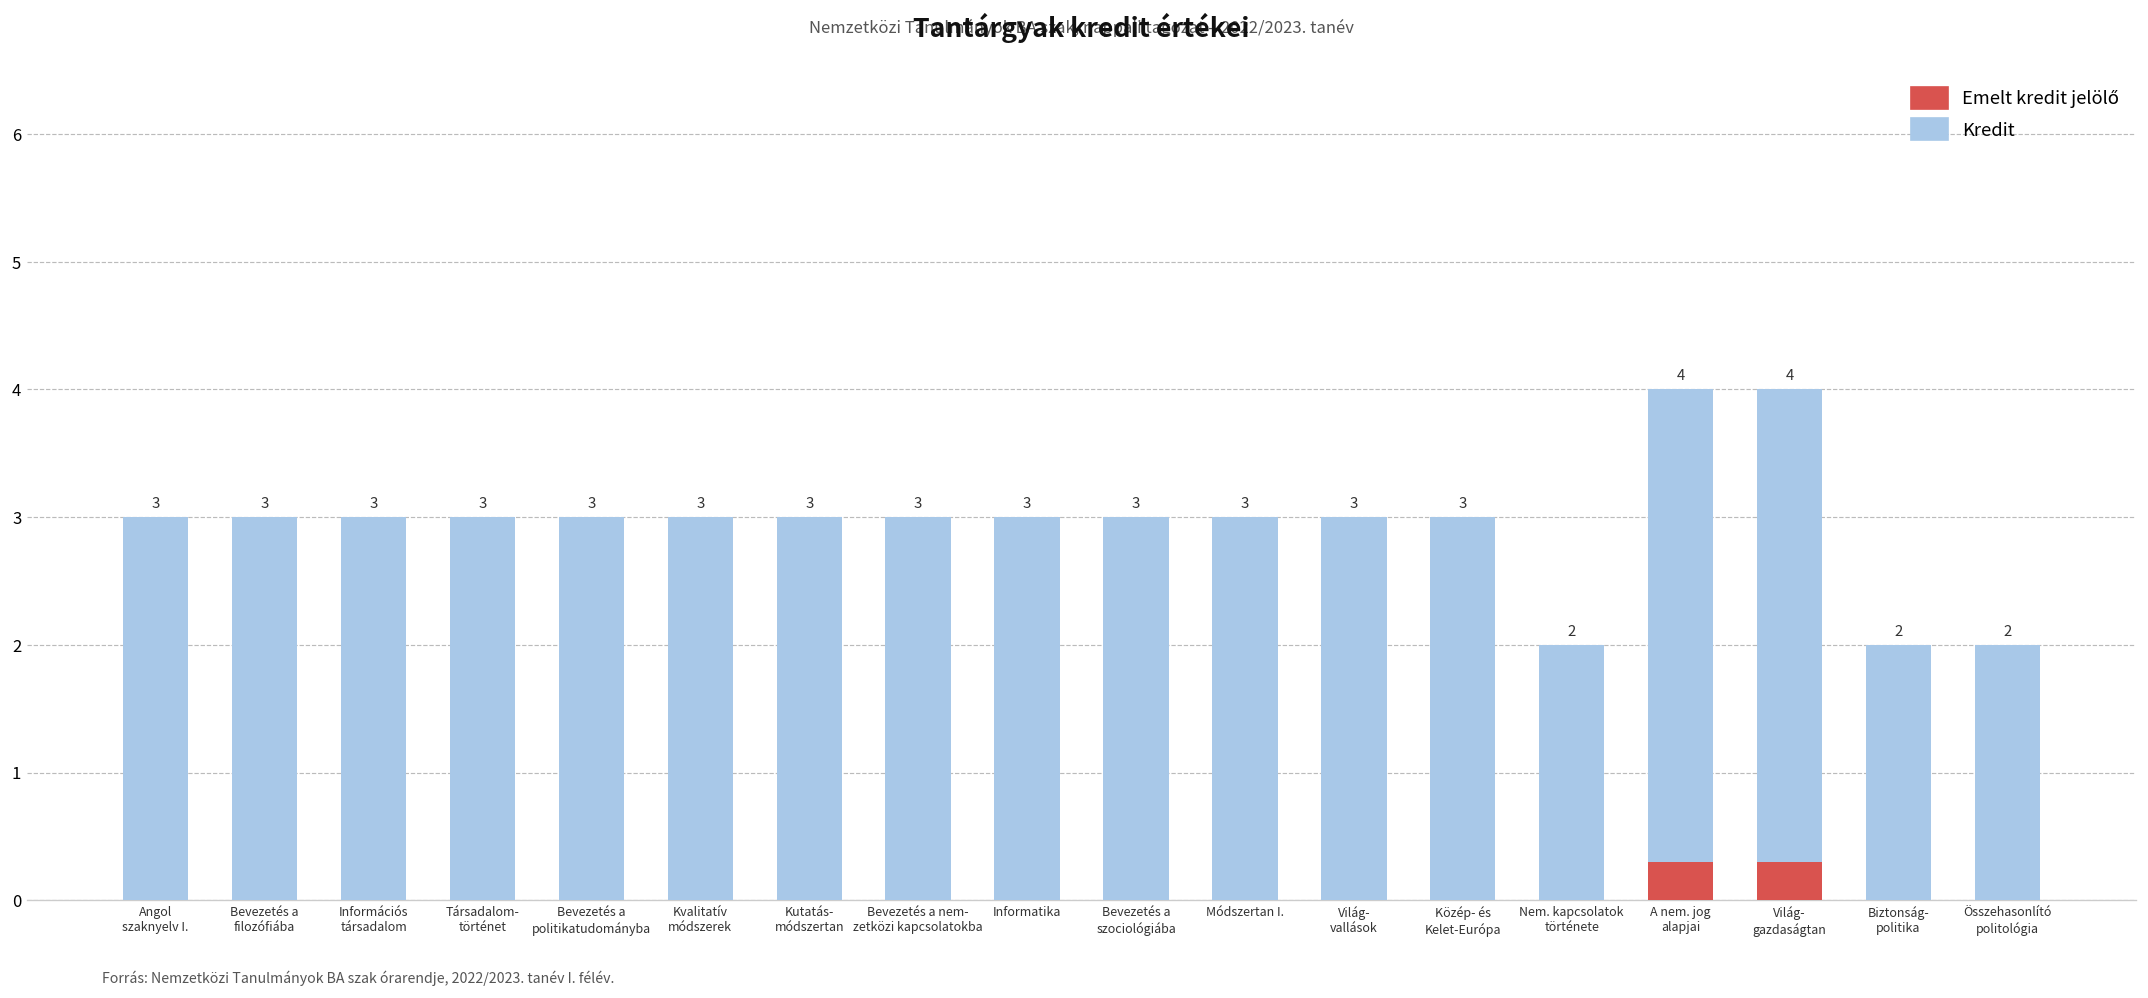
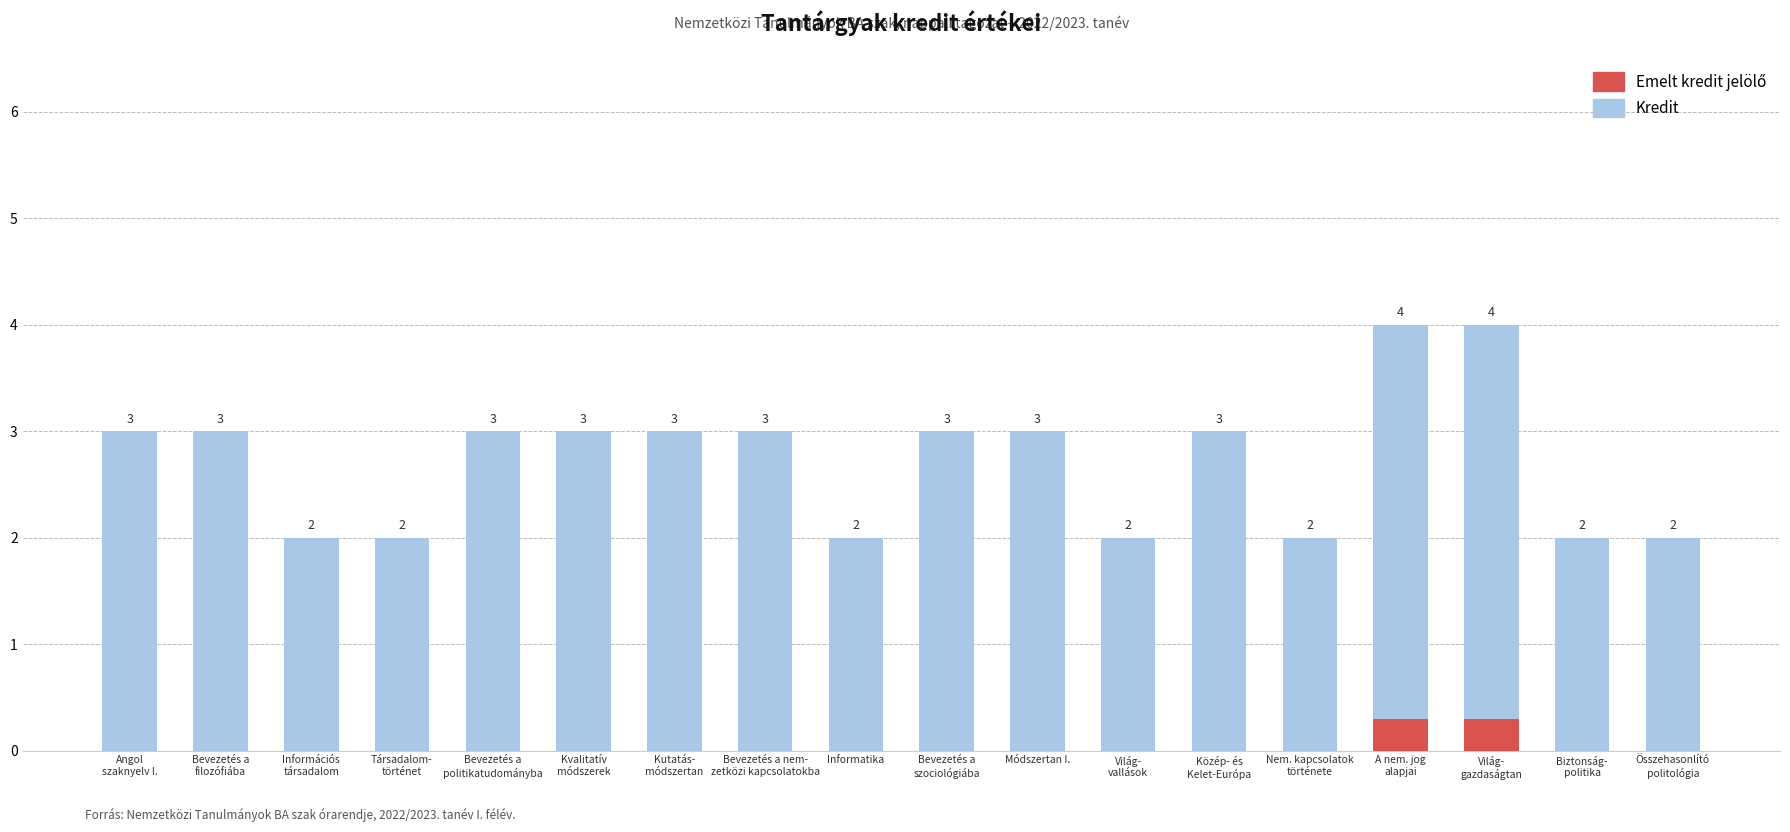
Kredit, Információs társadalom: 3 -> 2
Kredit, Társadalom- történet: 3 -> 2
Kredit, Informatika: 3 -> 2
Kredit, Világ- vallások: 3 -> 2
